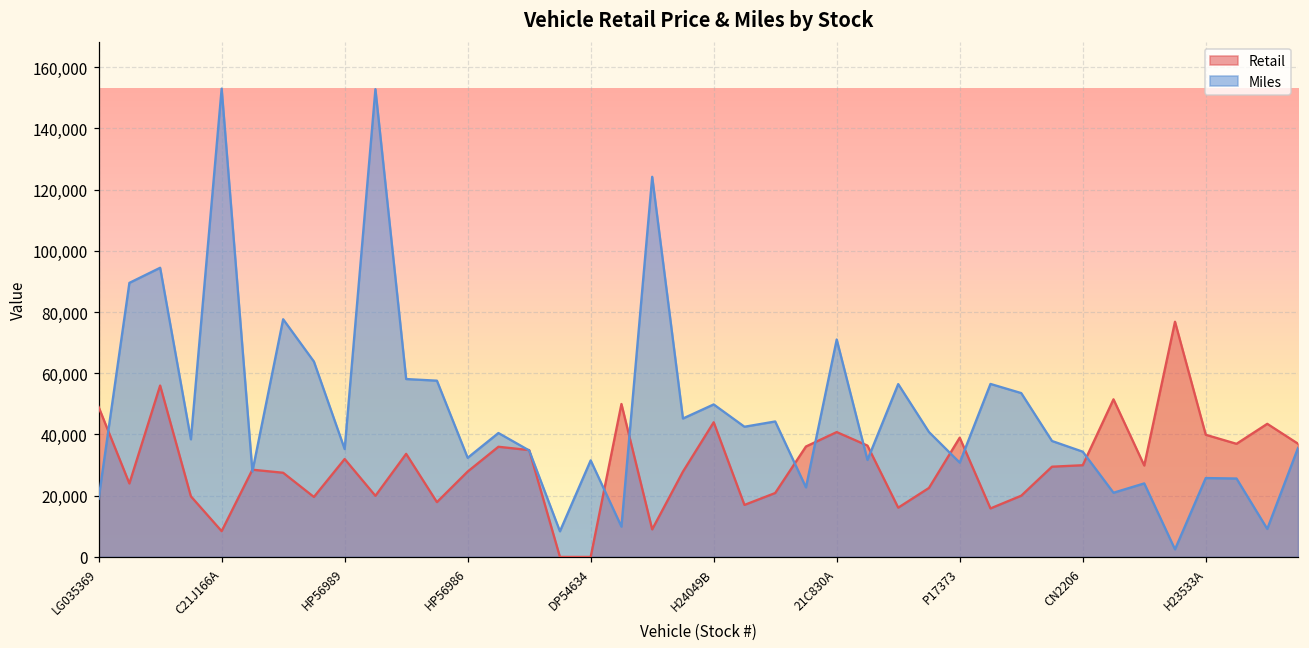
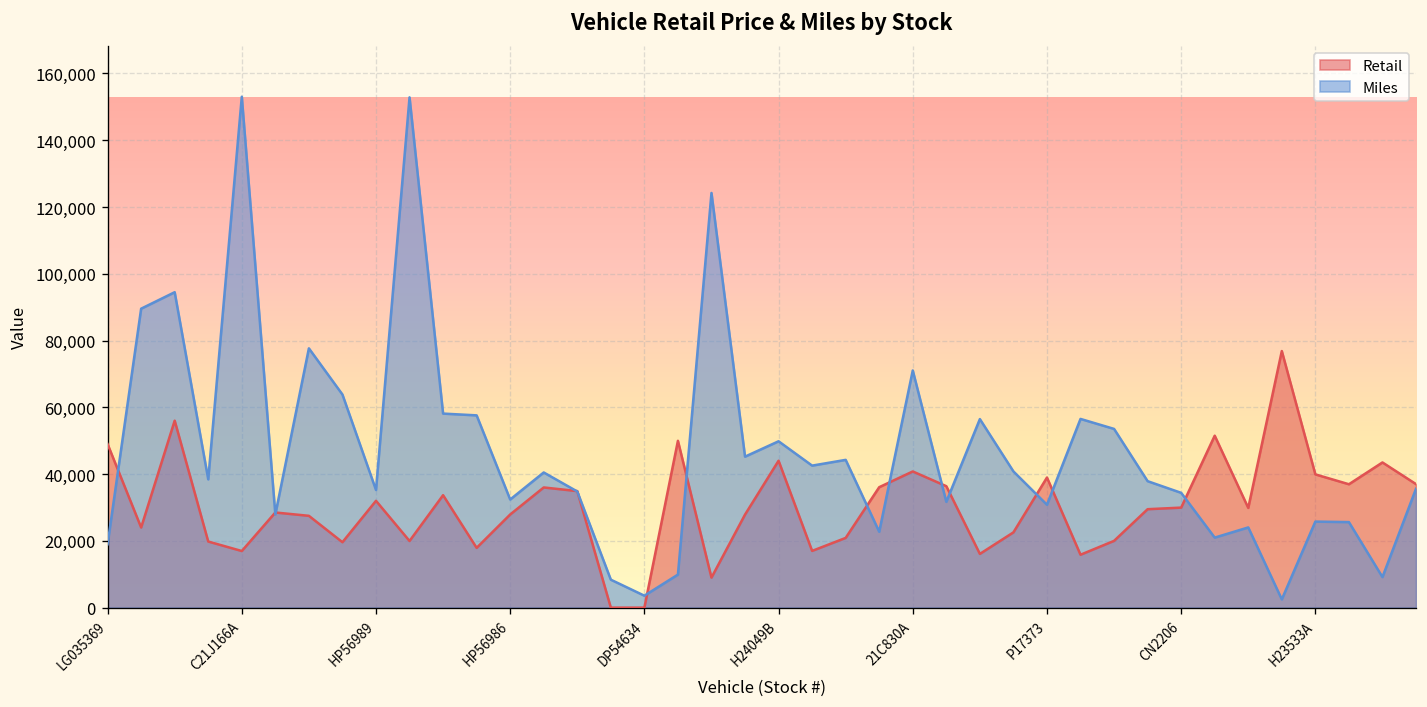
Retail, C21J166A: 8,000 -> 17,000
Miles, DP54634: 32,000 -> 4,000
